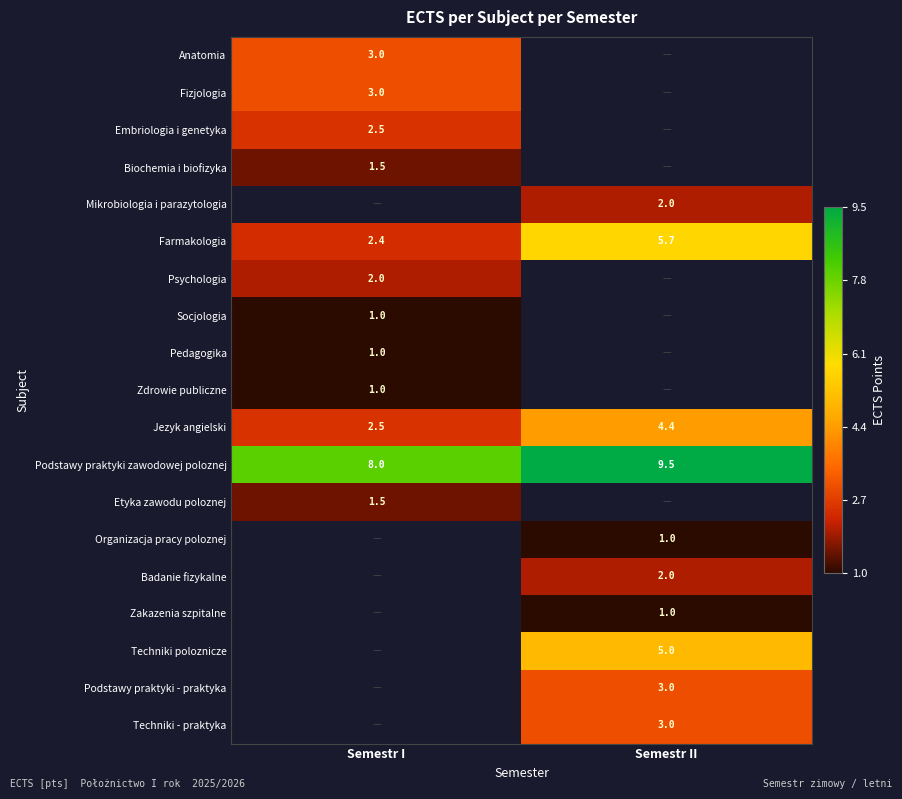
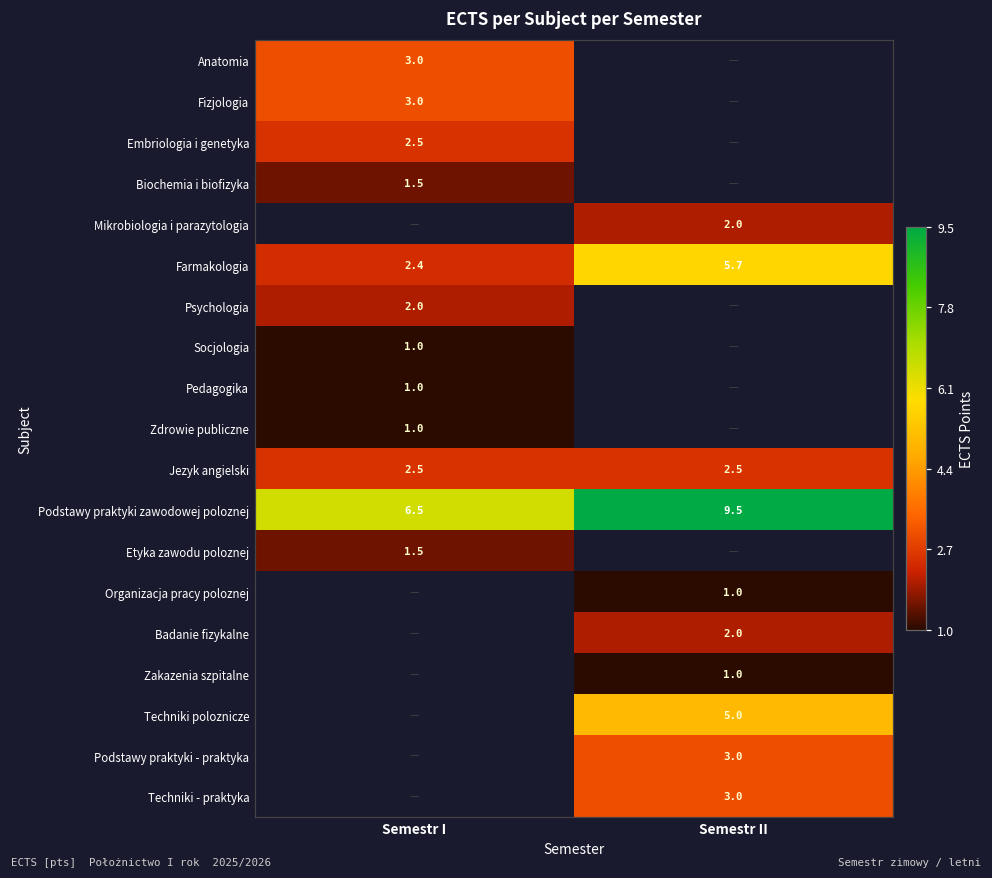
Jezyk angielski, Semestr II: 4.4 -> 2.5
Podstawy praktyki zawodowej poloznej, Semestr I: 8.0 -> 6.5
